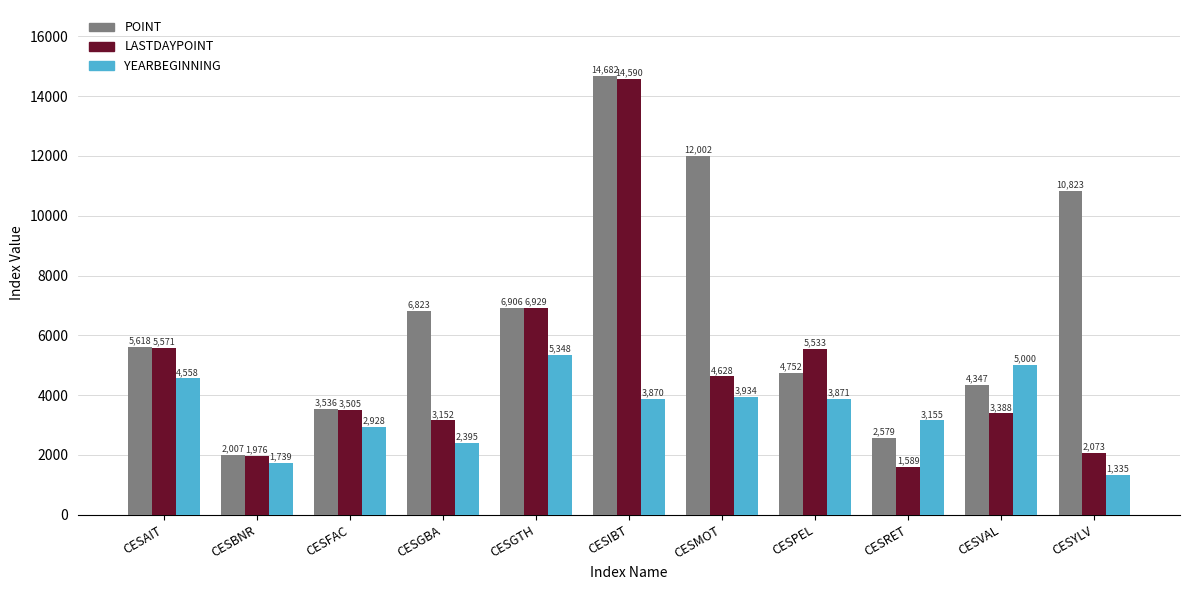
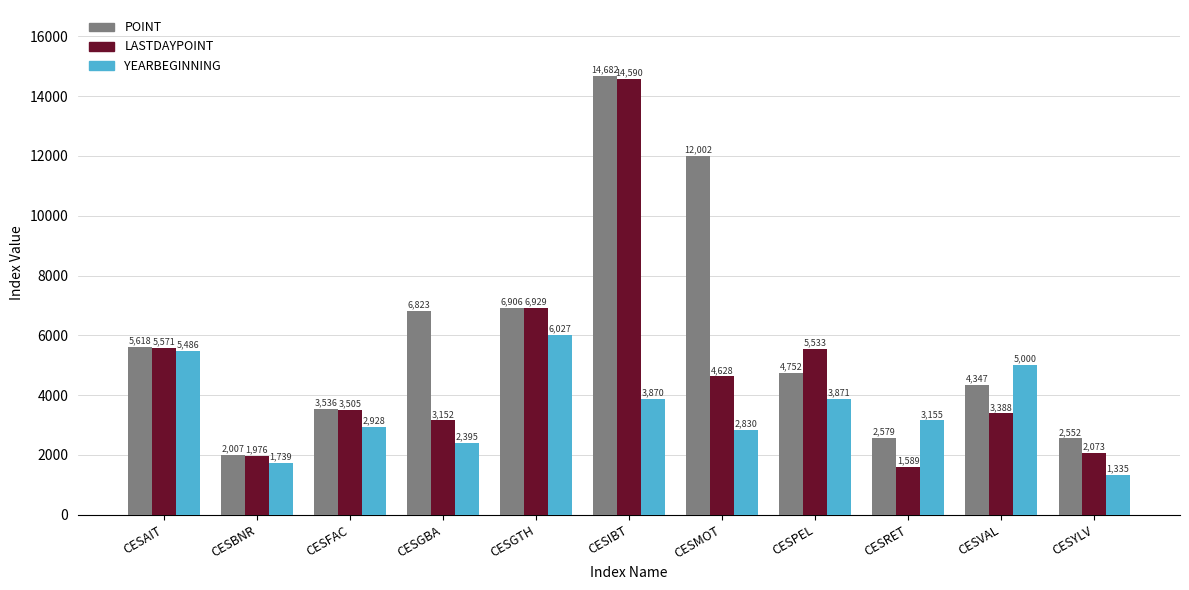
YEARBEGINNING, CESAIT: 4,558 -> 5,486
YEARBEGINNING, CESGTH: 5,348 -> 6,027
YEARBEGINNING, CESMOT: 3,934 -> 2,830
POINT, CESYLV: 10,823 -> 2,552
